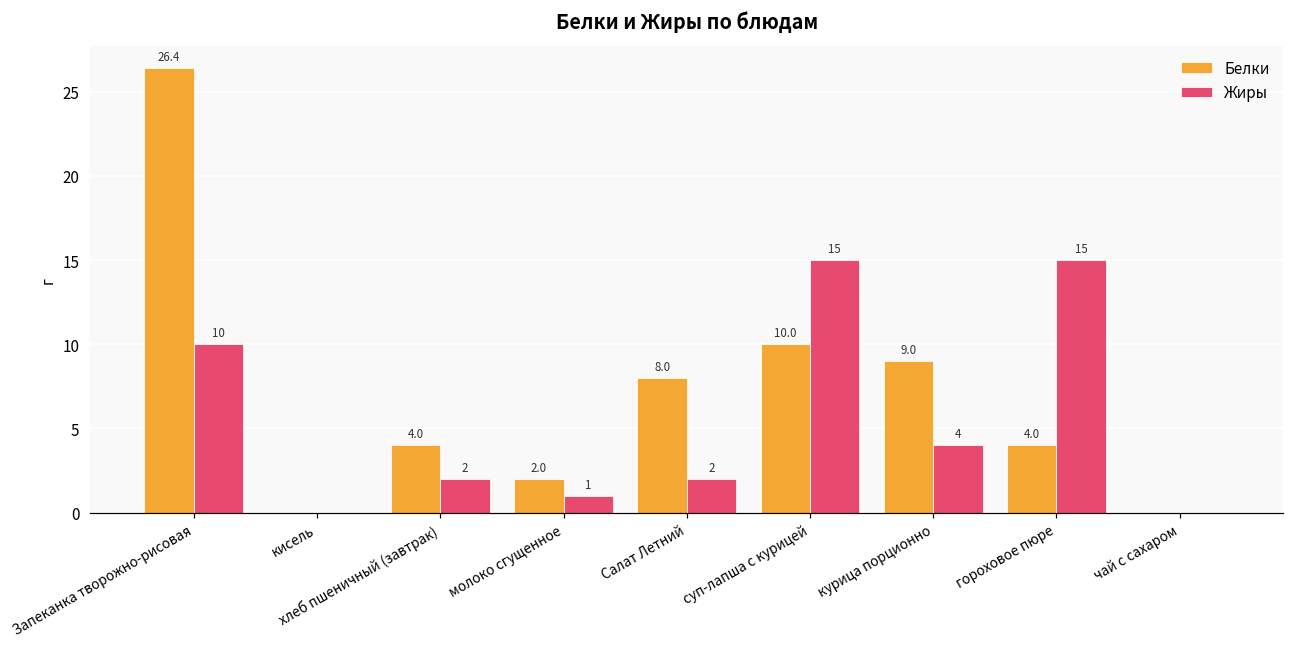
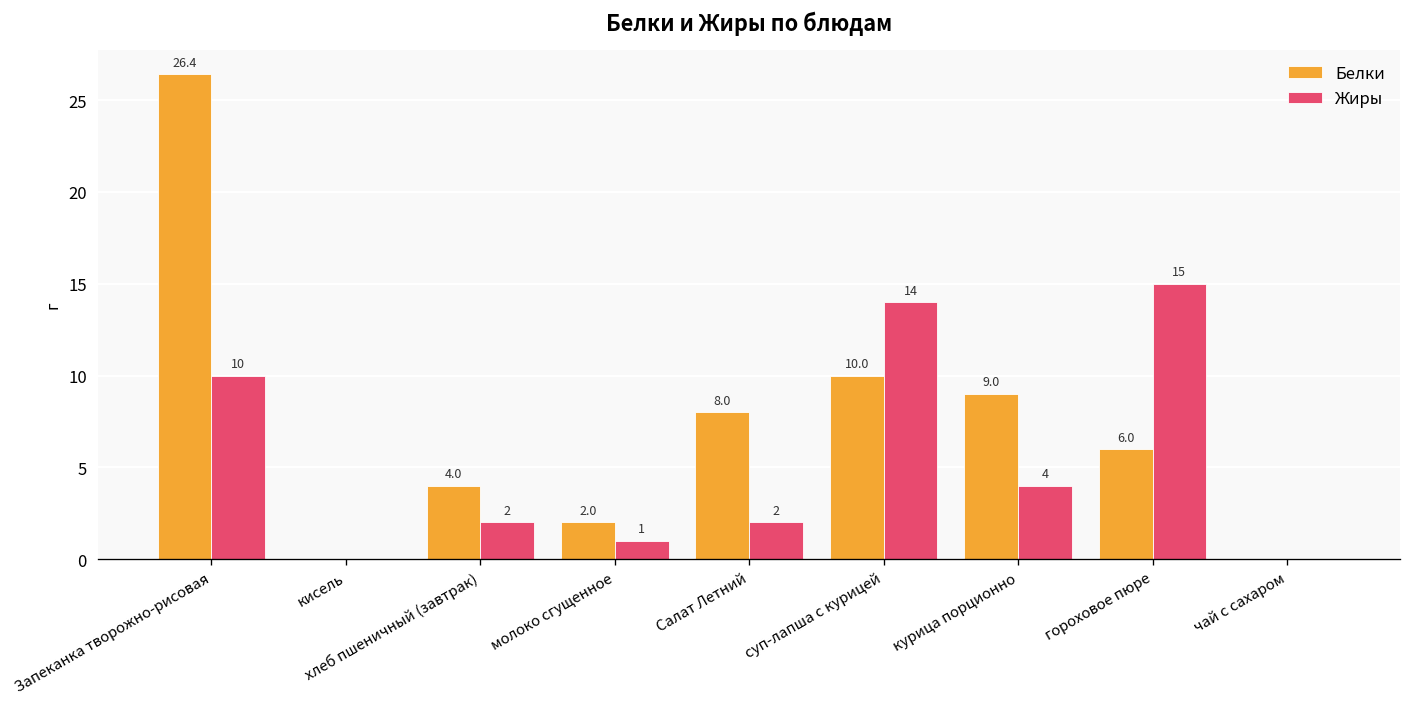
Жиры, суп-лапша с курицей: 15 -> 14
Белки, гороховое пюре: 4.0 -> 6.0
